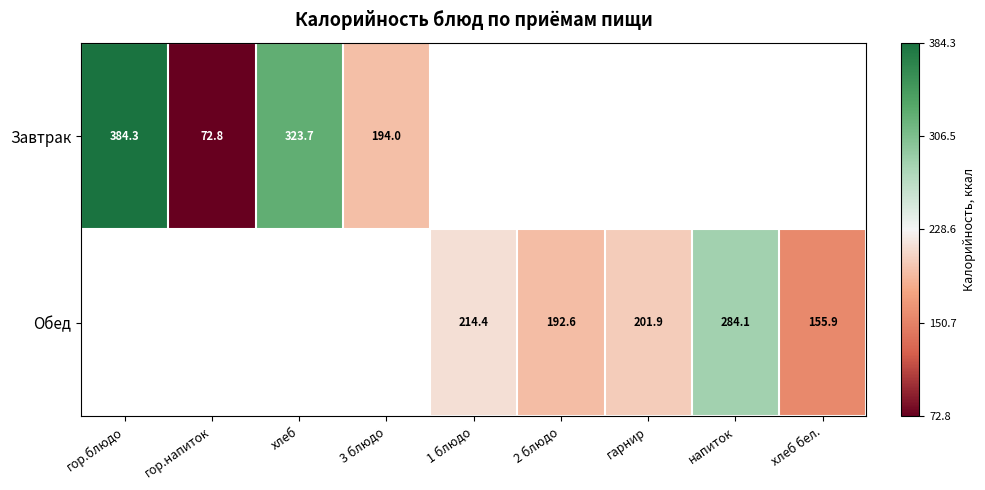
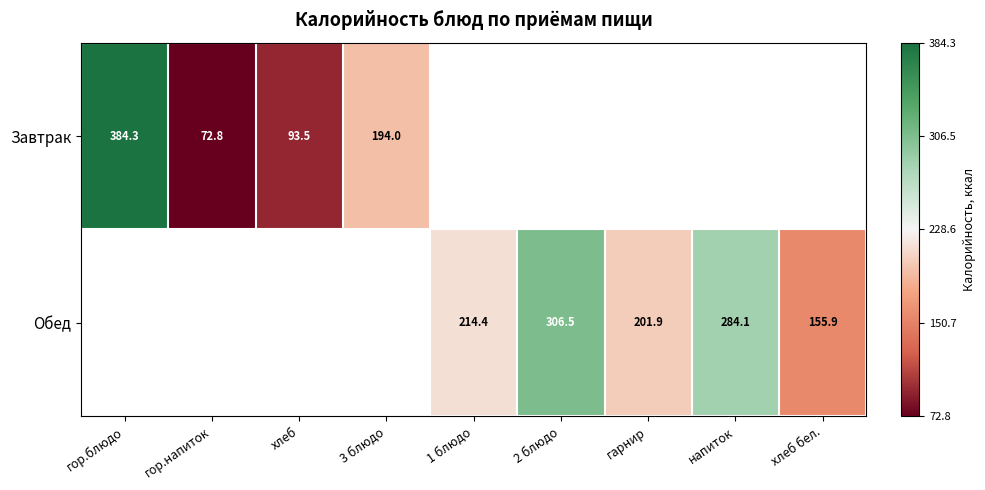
Завтрак, хлеб: 323.7 -> 93.5
Обед, 2 блюдо: 192.6 -> 306.5
